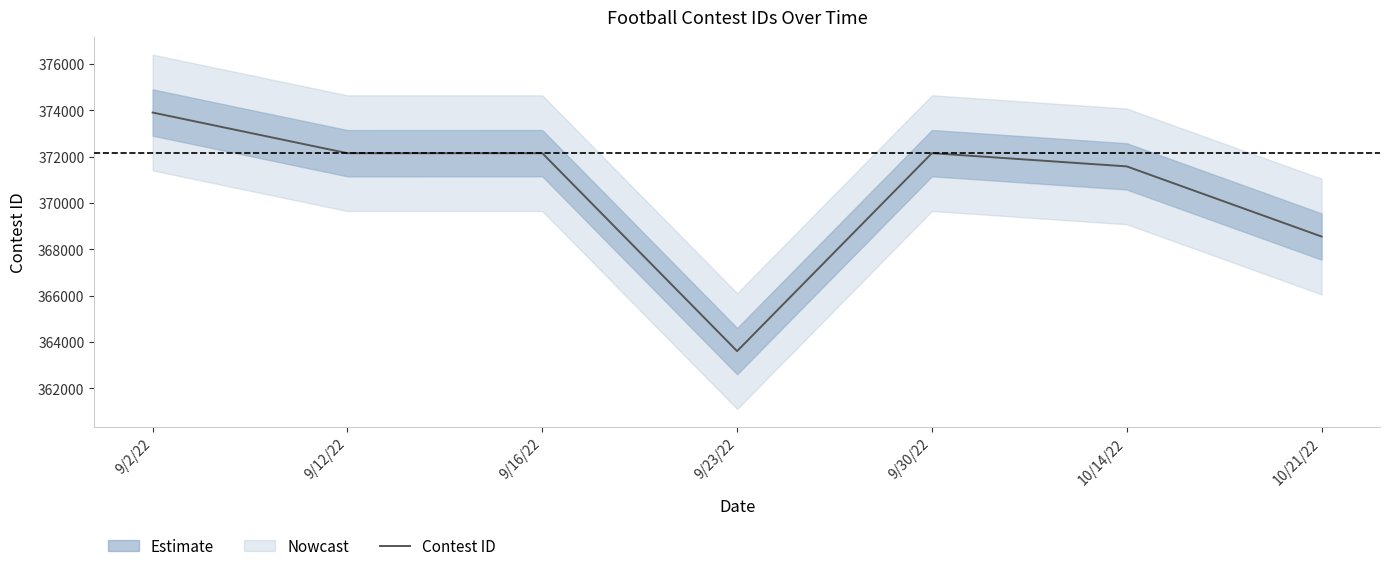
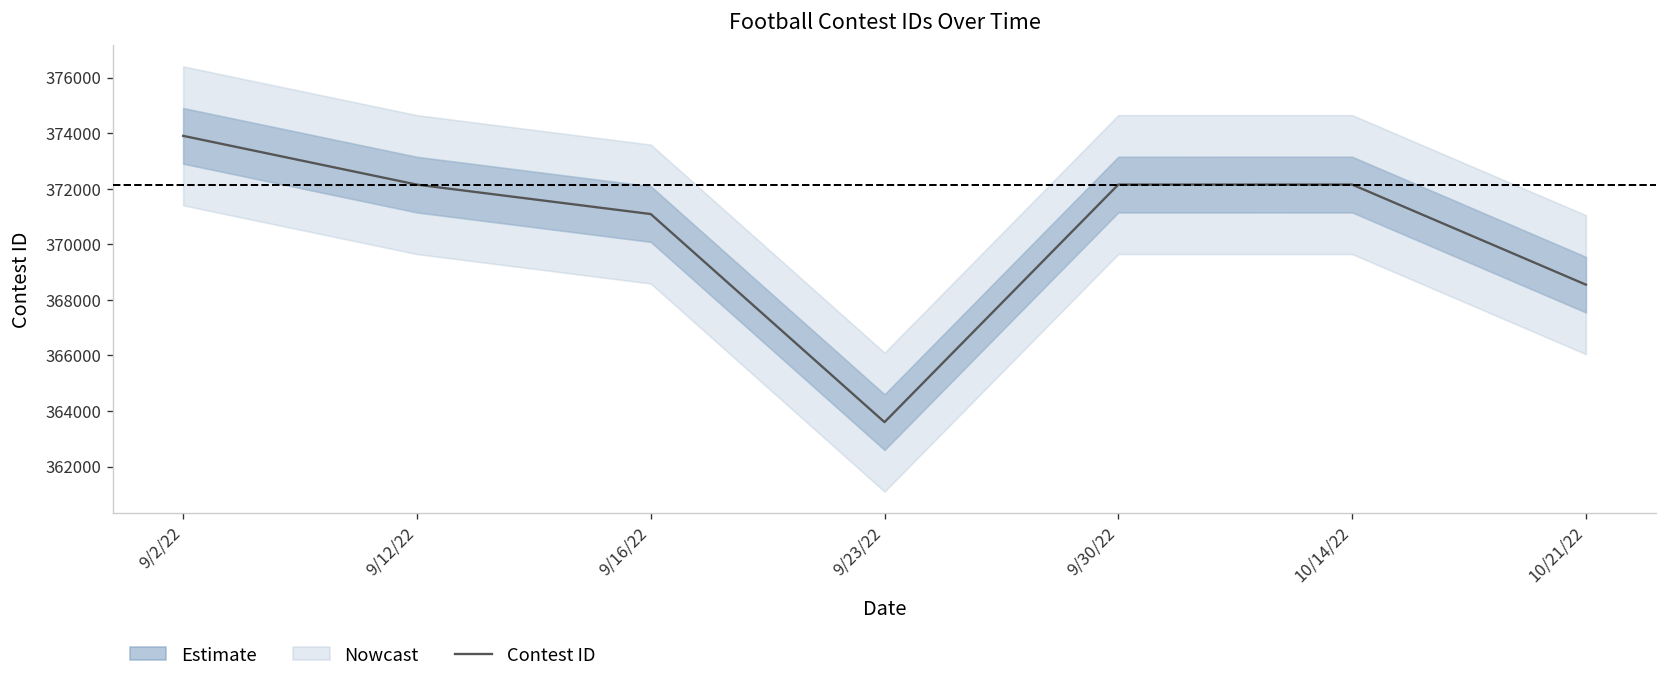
Contest ID, 9/16/22: 372100 -> 371100
Contest ID, 10/14/22: 371600 -> 372200
